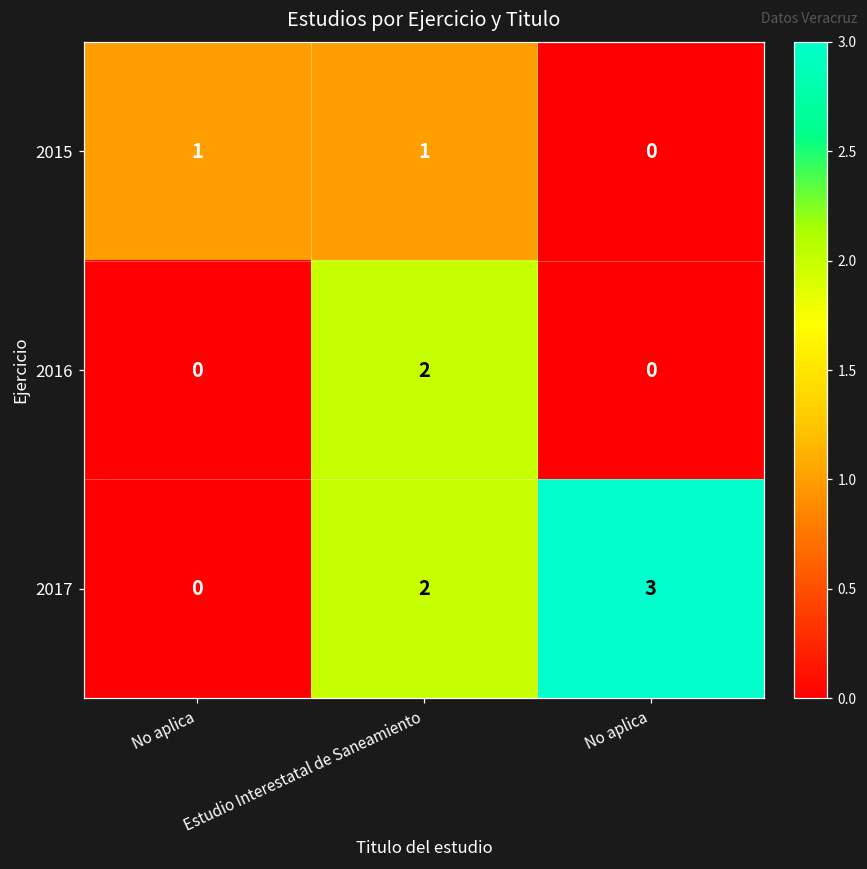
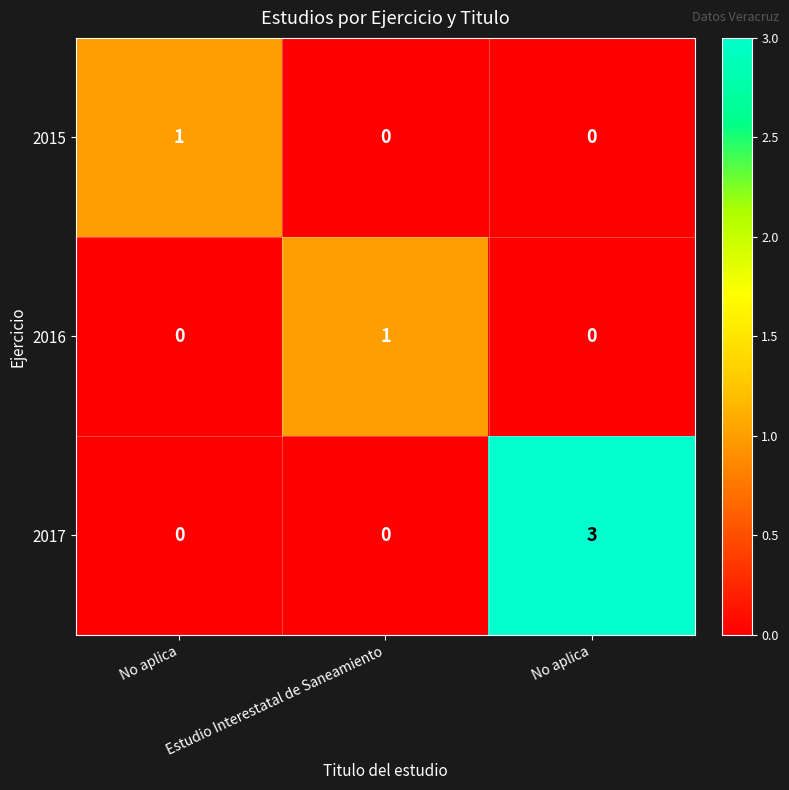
2015, Estudio Interestatal de Saneamiento: 1 -> 0
2016, Estudio Interestatal de Saneamiento: 2 -> 1
2017, Estudio Interestatal de Saneamiento: 2 -> 0
